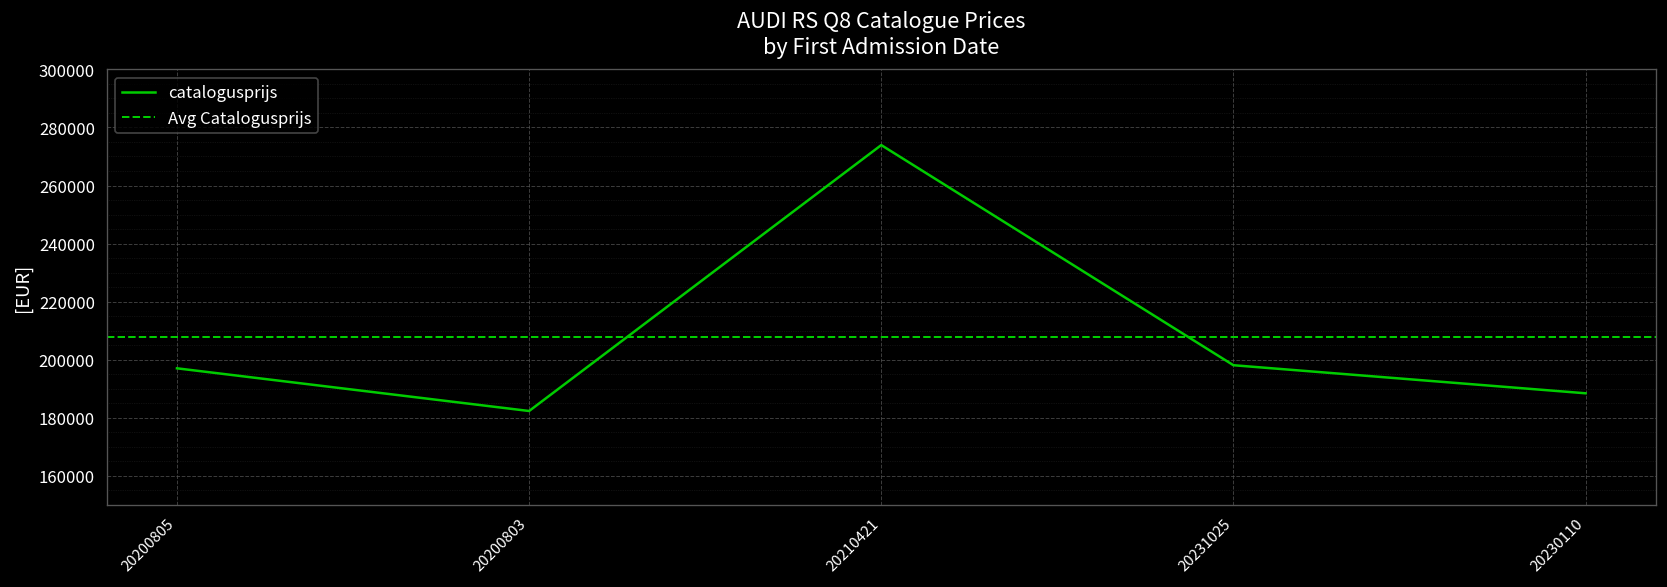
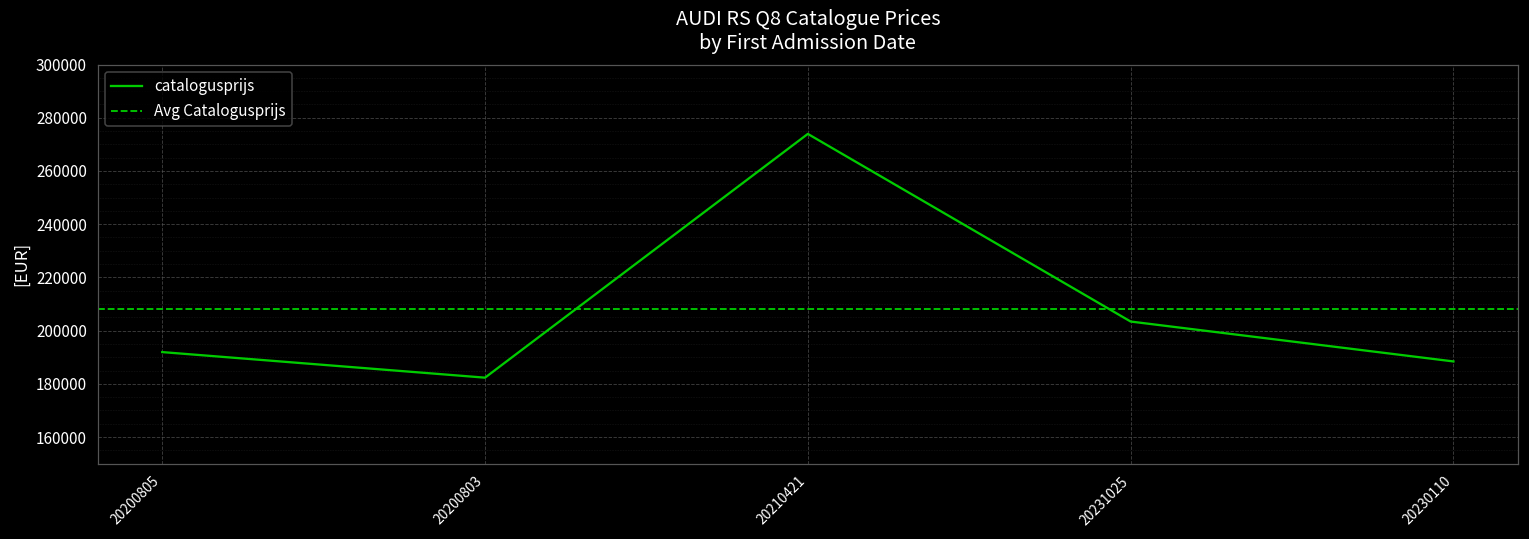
20200805: 197000 -> 192000
20231025: 198000 -> 203000
